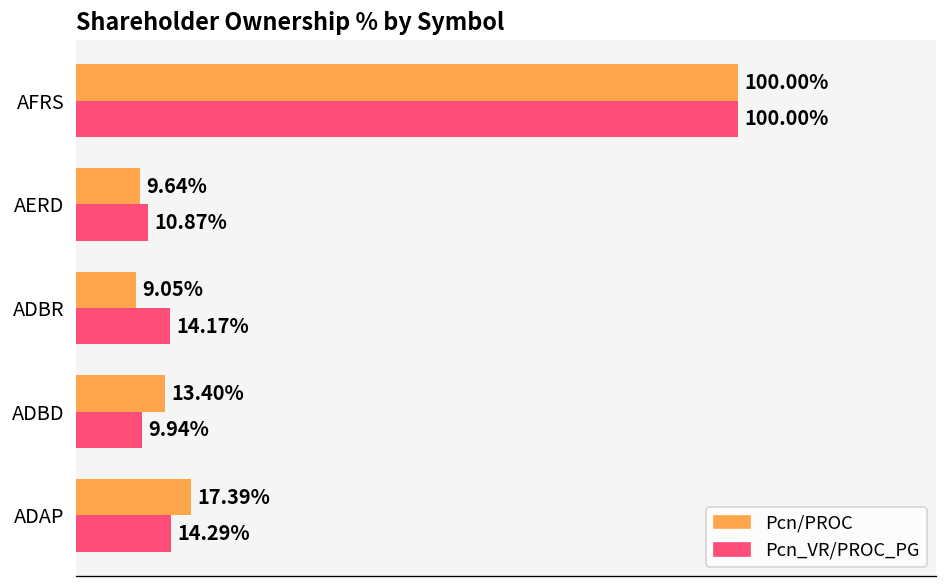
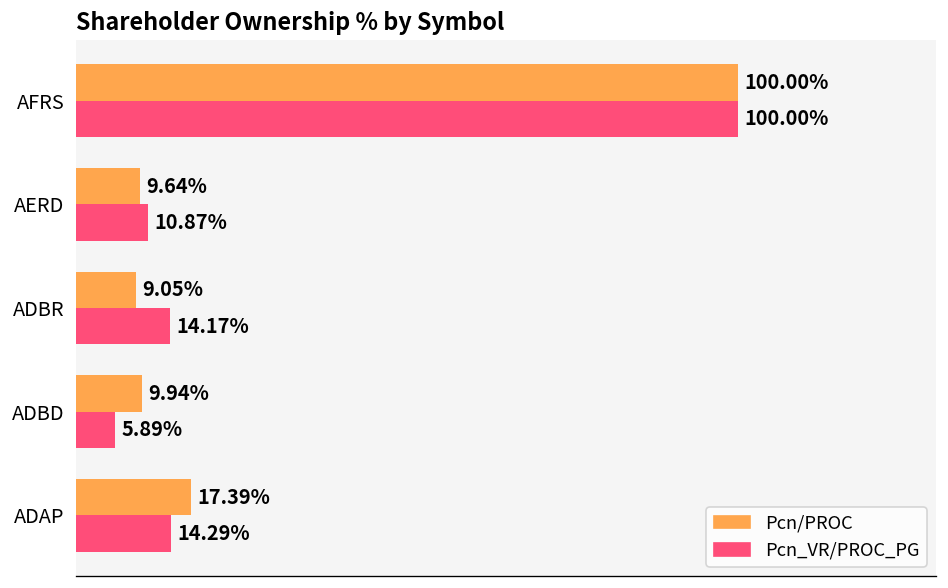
Pcn/PROC, ADBD: 13.40% -> 9.94%
Pcn_VR/PROC_PG, ADBD: 9.94% -> 5.89%
